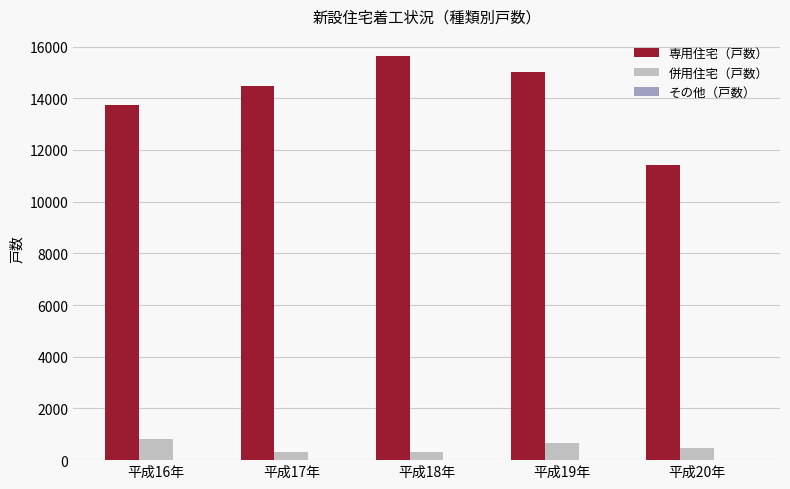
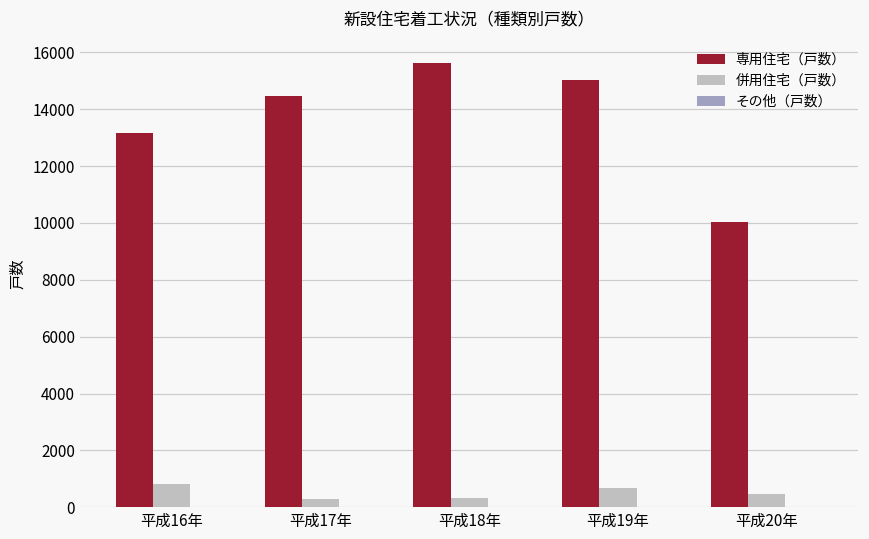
専用住宅（戸数）, 平成16年: 13700 -> 13200
専用住宅（戸数）, 平成20年: 11400 -> 10000
